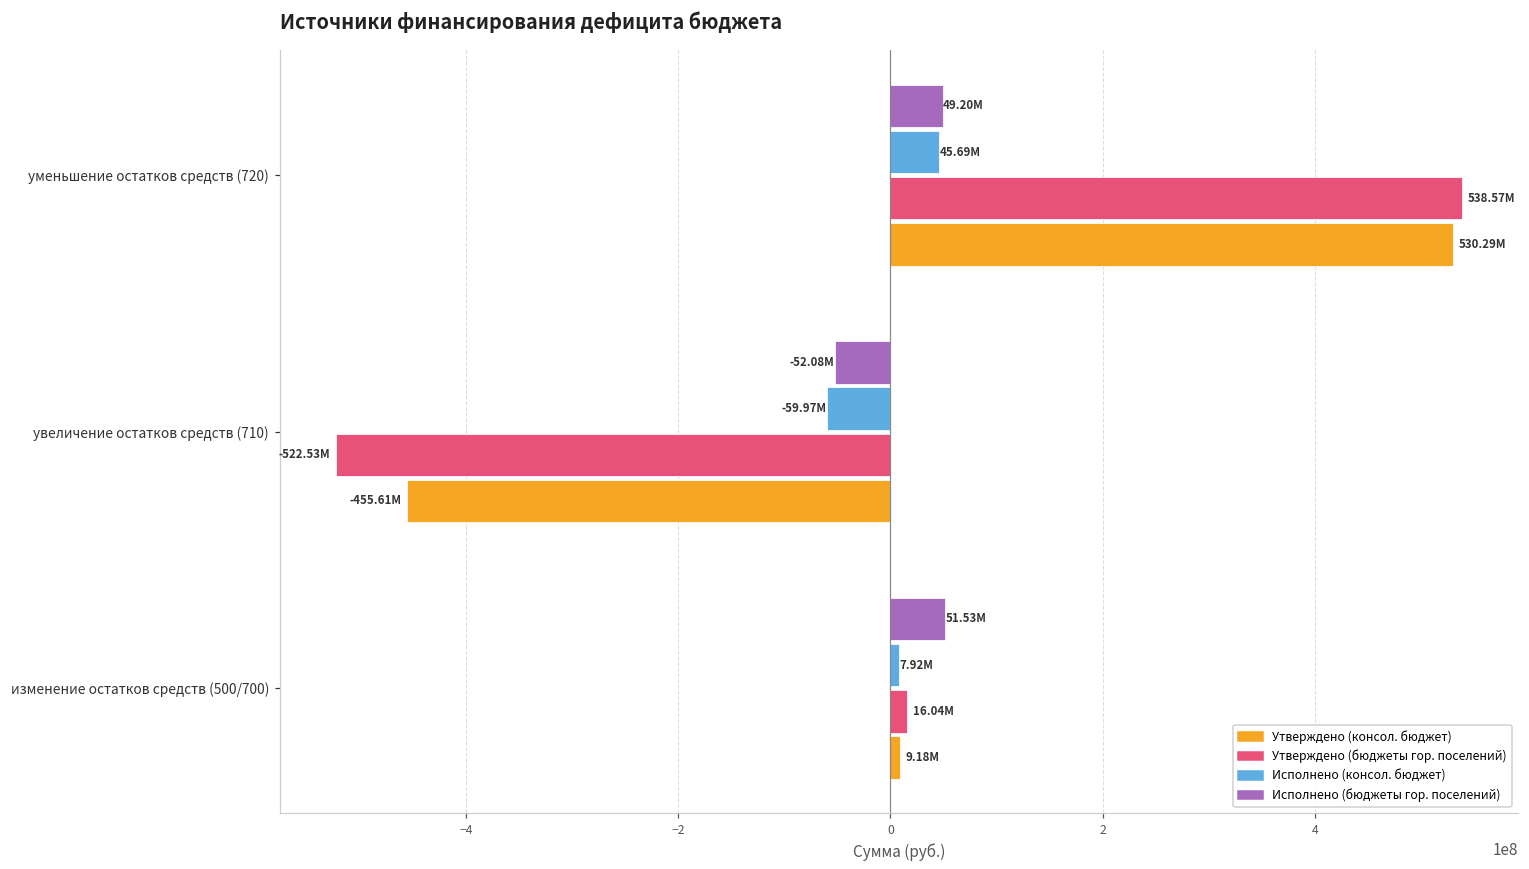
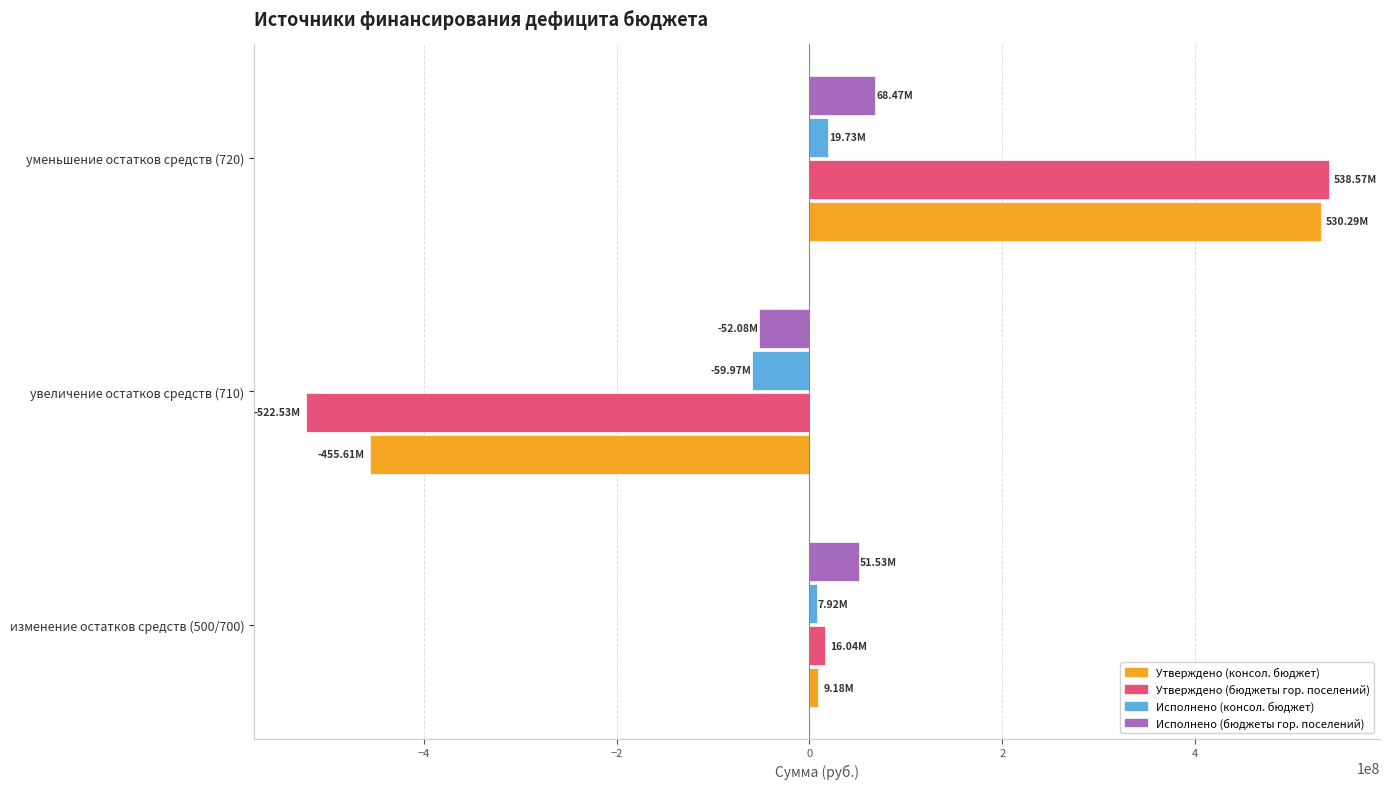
Исполнено (бюджеты гор. поселений), уменьшение остатков средств (720): 49.20M -> 68.47M
Исполнено (консол. бюджет), уменьшение остатков средств (720): 45.69M -> 19.73M
